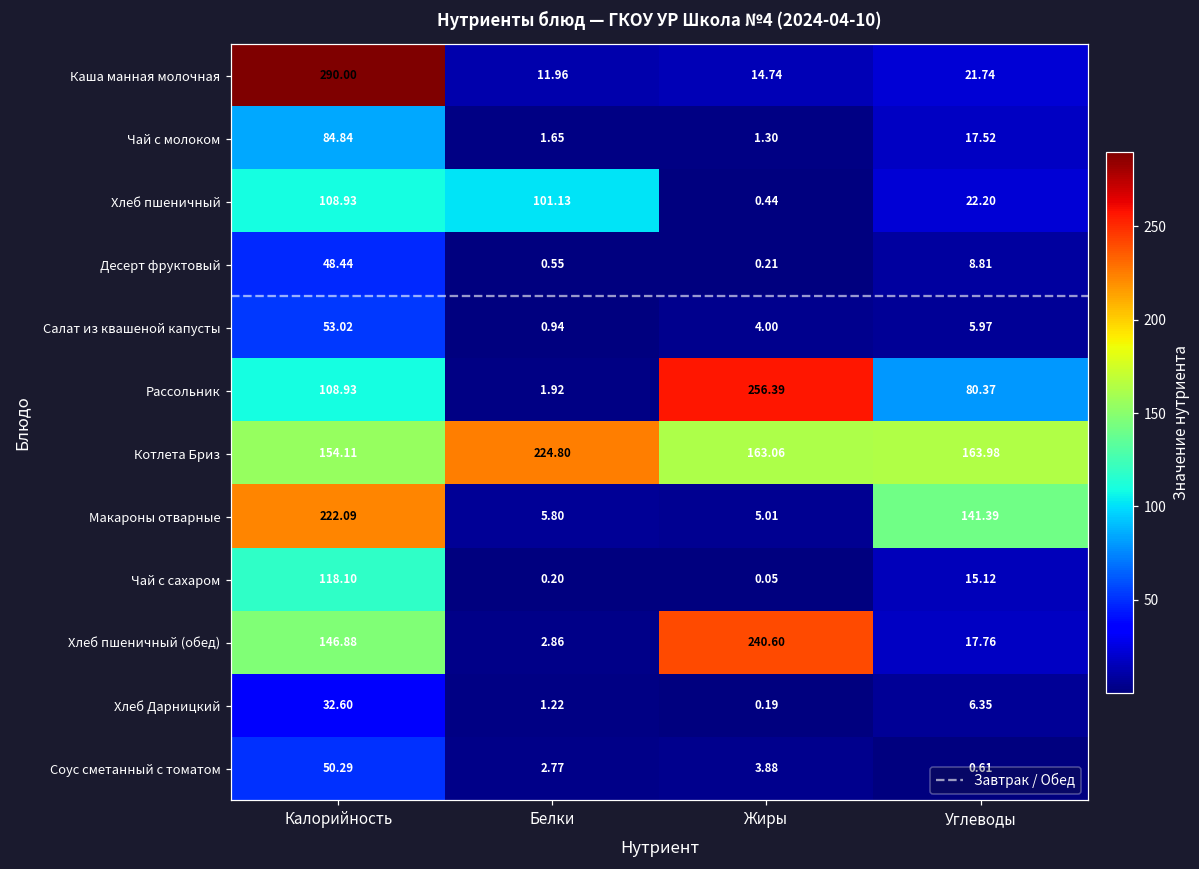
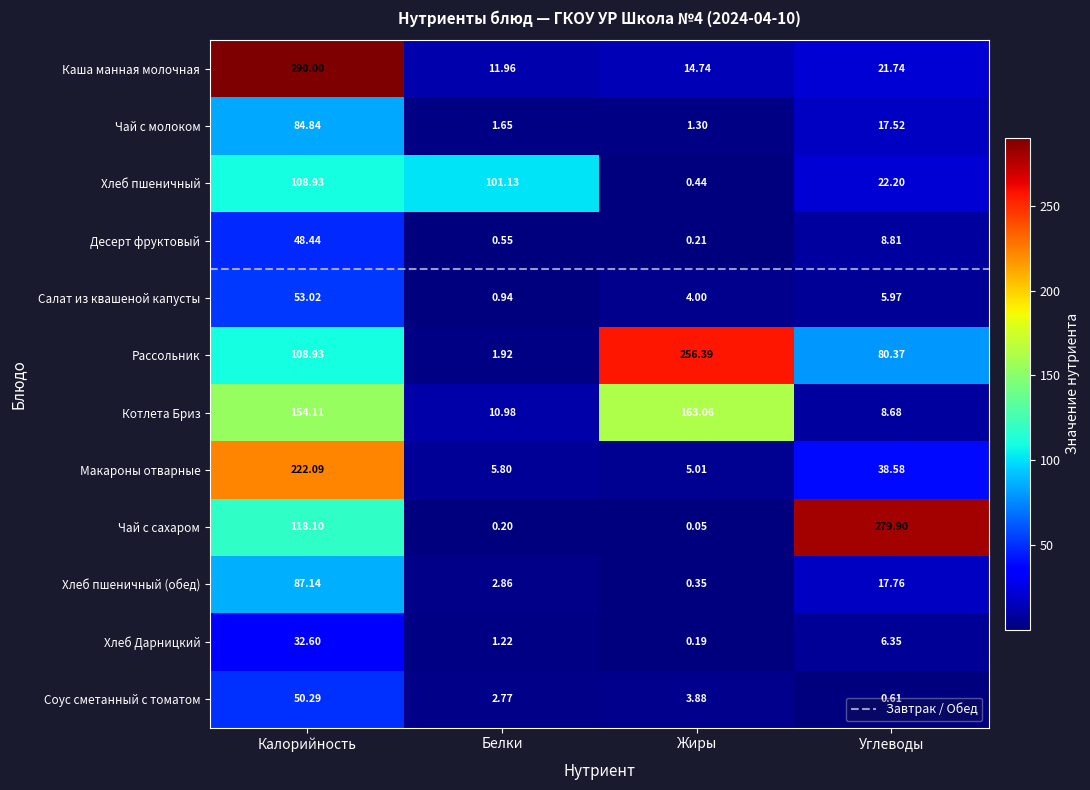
Котлета Бриз, Белки: 224.80 -> 10.98
Котлета Бриз, Углеводы: 163.98 -> 8.68
Макароны отварные, Углеводы: 141.39 -> 38.58
Чай с сахаром, Углеводы: 15.12 -> 279.90
Хлеб пшеничный (обед), Калорийность: 146.88 -> 87.14
Хлеб пшеничный (обед), Жиры: 240.60 -> 0.35
